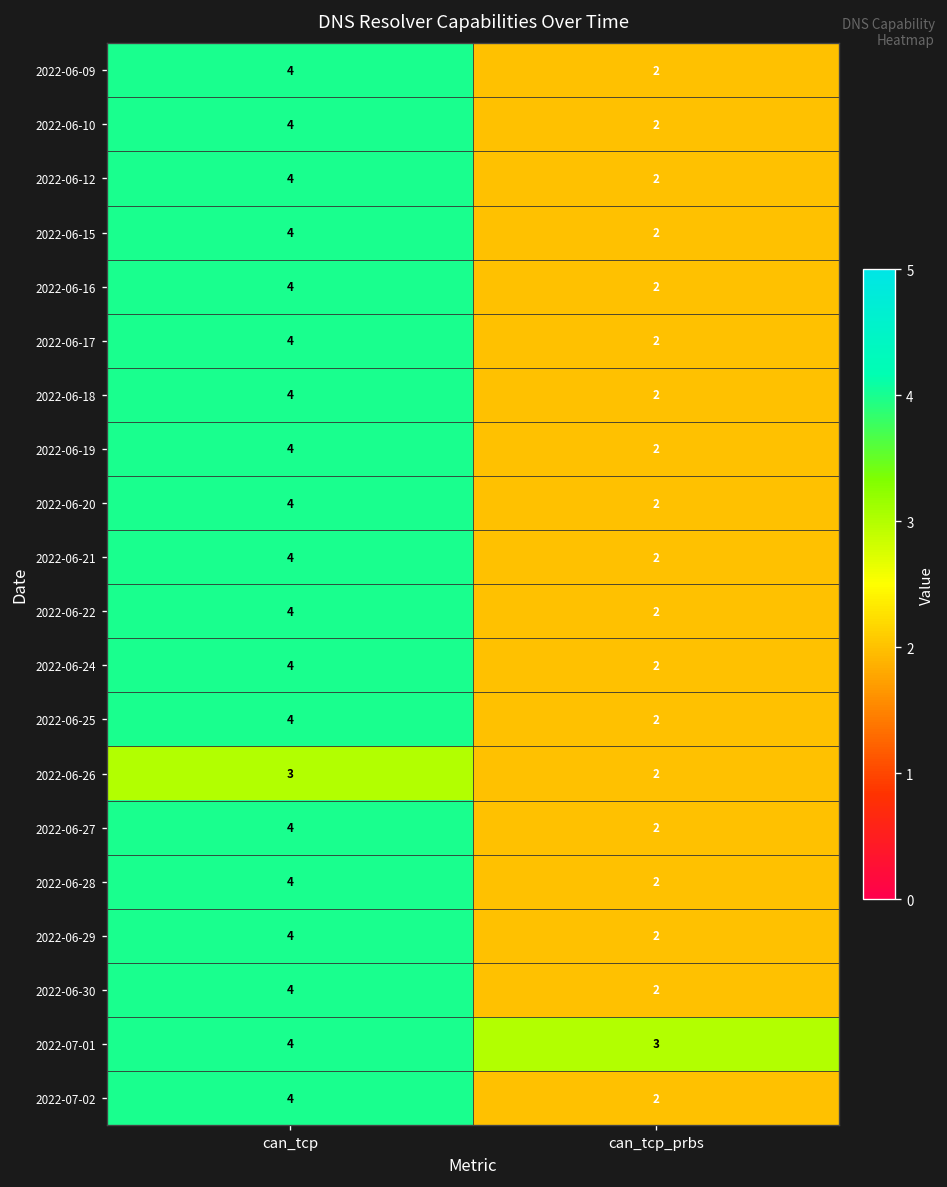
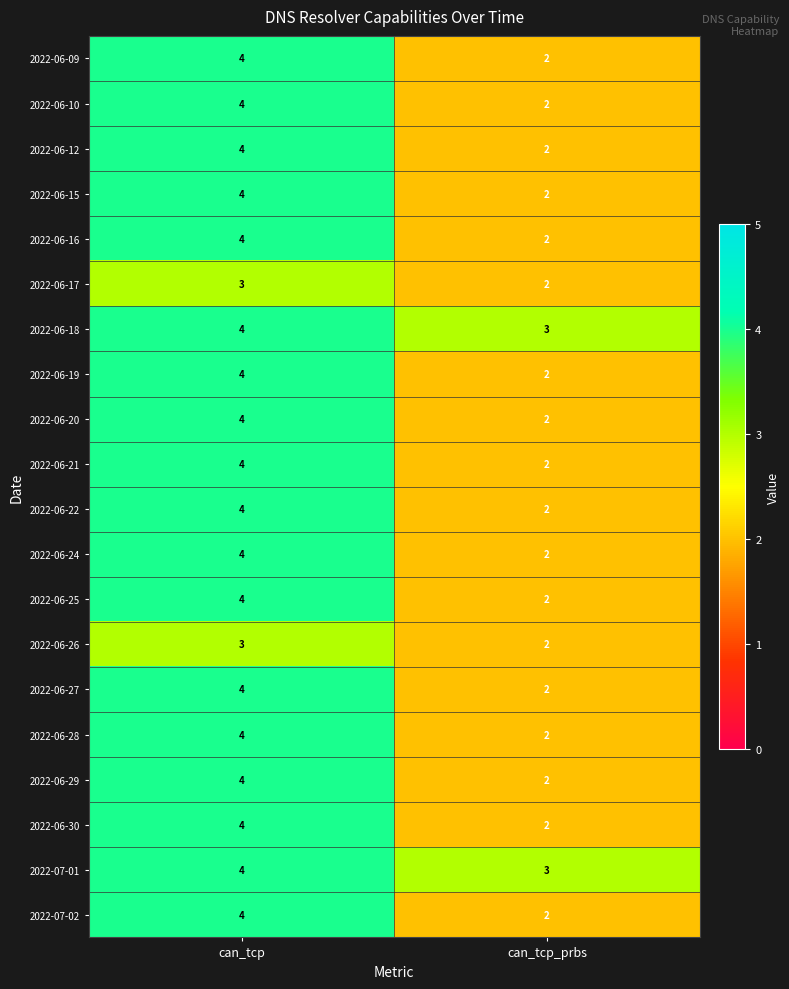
2022-06-17, can_tcp: 4 -> 3
2022-06-18, can_tcp_prbs: 2 -> 3
